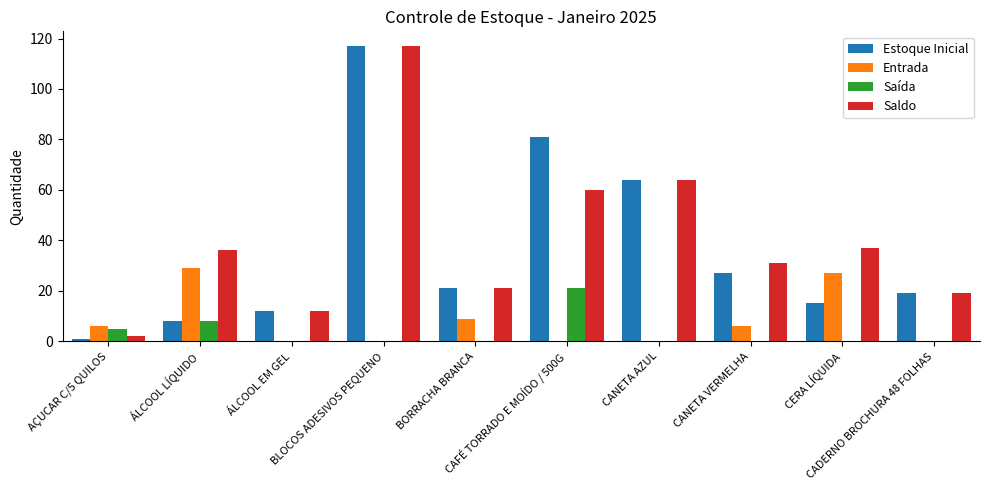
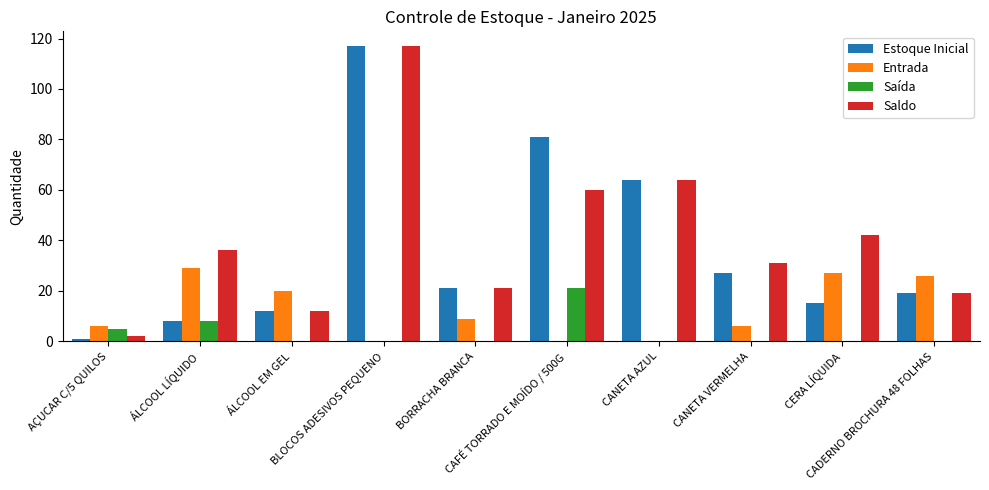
Entrada, ÁLCOOL EM GEL: 0 -> 20
Saldo, CERA LÍQUIDA: 37 -> 42
Entrada, CADERNO BROCHURA 48 FOLHAS: 0 -> 26
